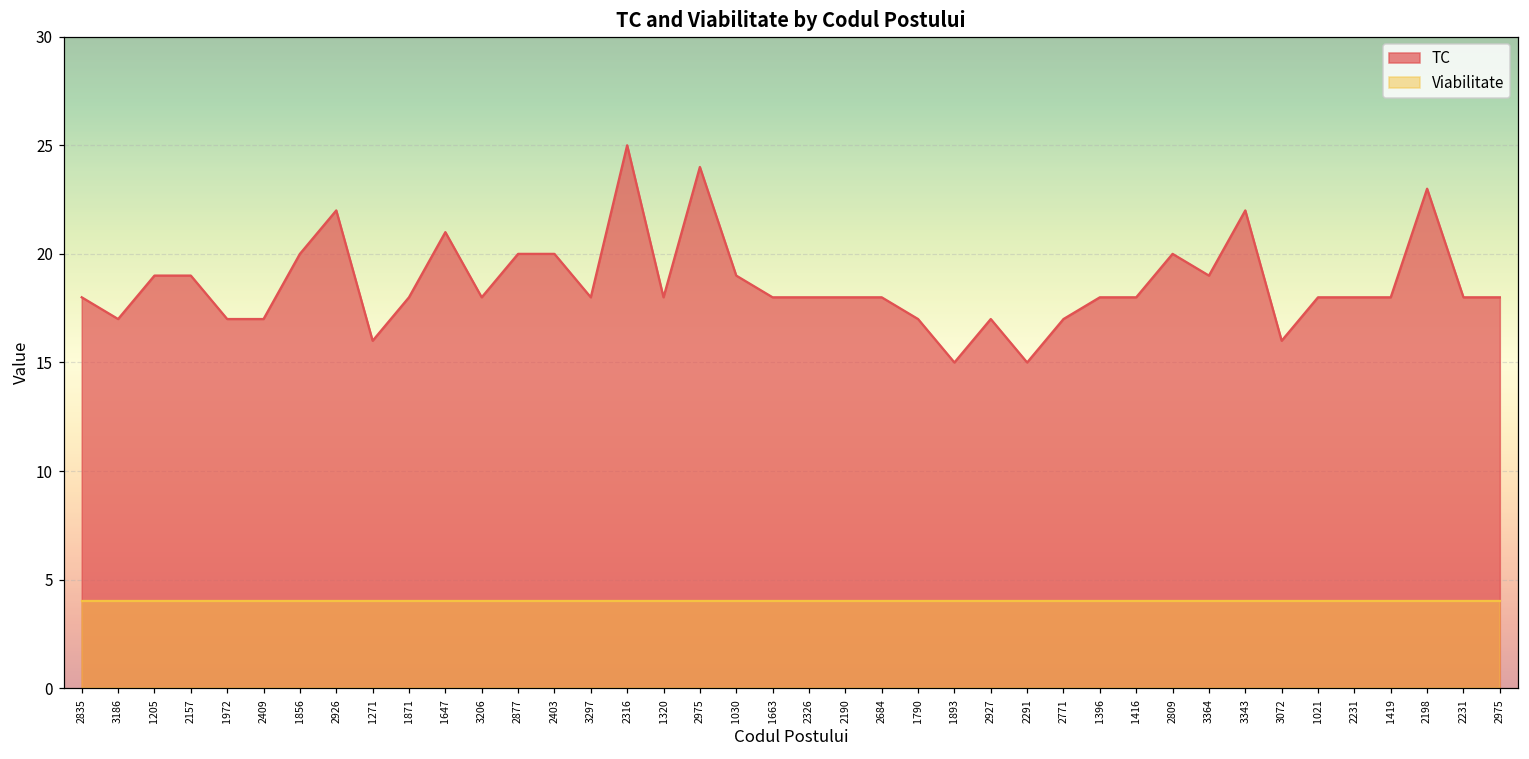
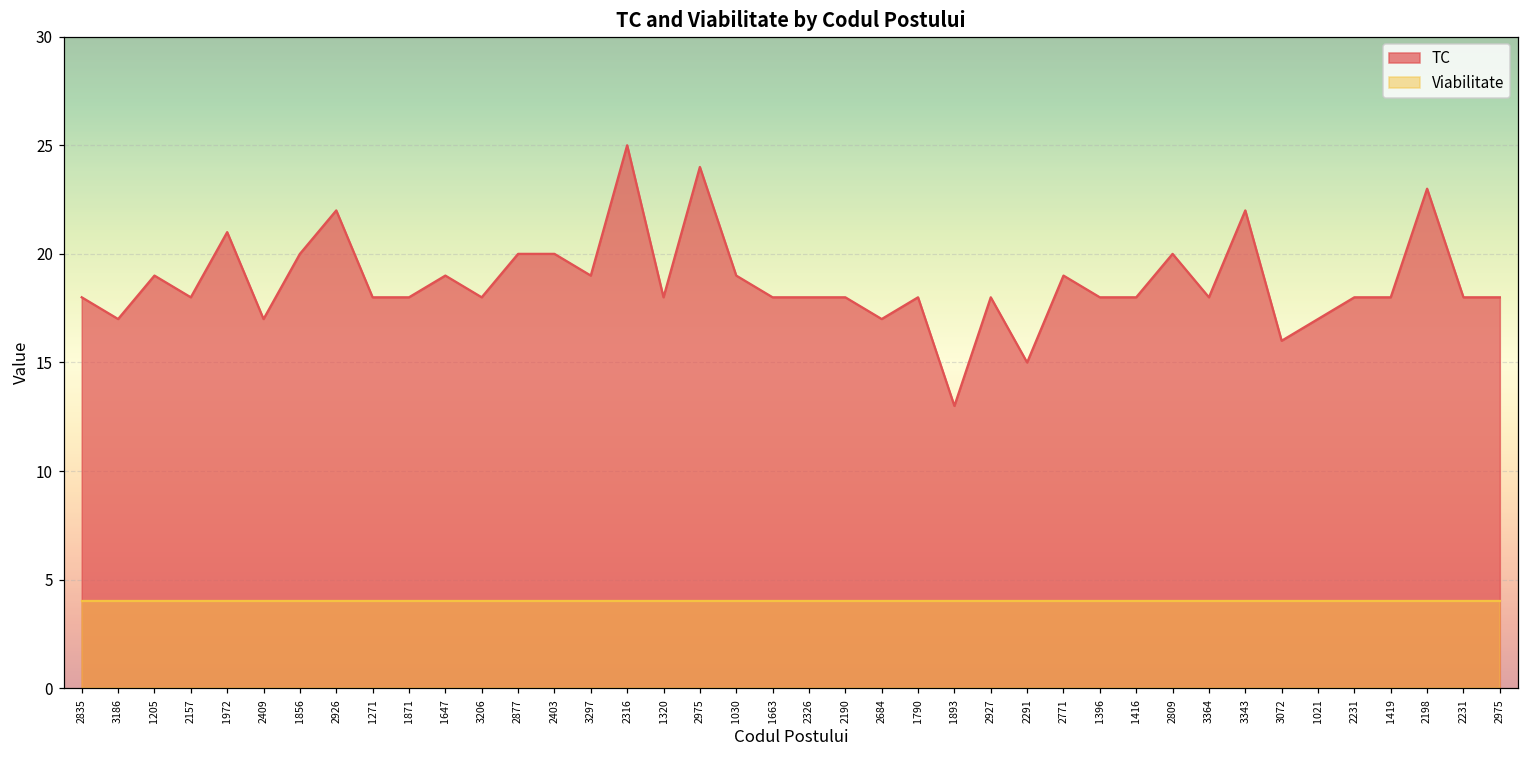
TC, 2157: 19 -> 18
TC, 1972: 17 -> 21
TC, 1271: 16 -> 18
TC, 1647: 21 -> 19
TC, 3297: 18 -> 19
TC, 2684: 18 -> 17
TC, 1790: 17 -> 18
TC, 1893: 15 -> 13
TC, 2927: 17 -> 18
TC, 2771: 17 -> 19
TC, 3364: 19 -> 18
TC, 1021: 18 -> 17
